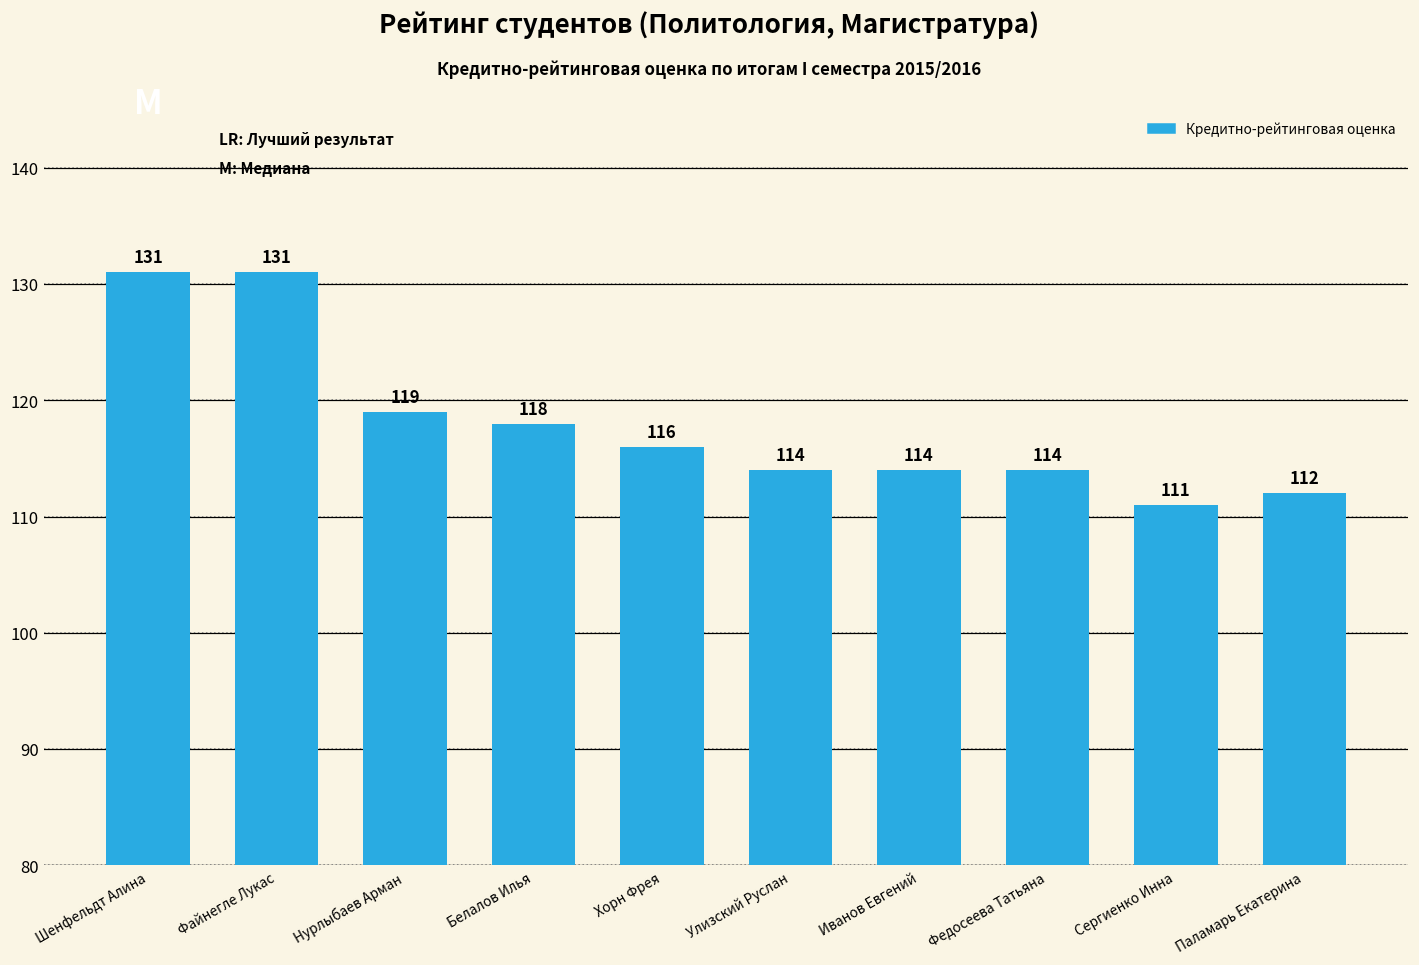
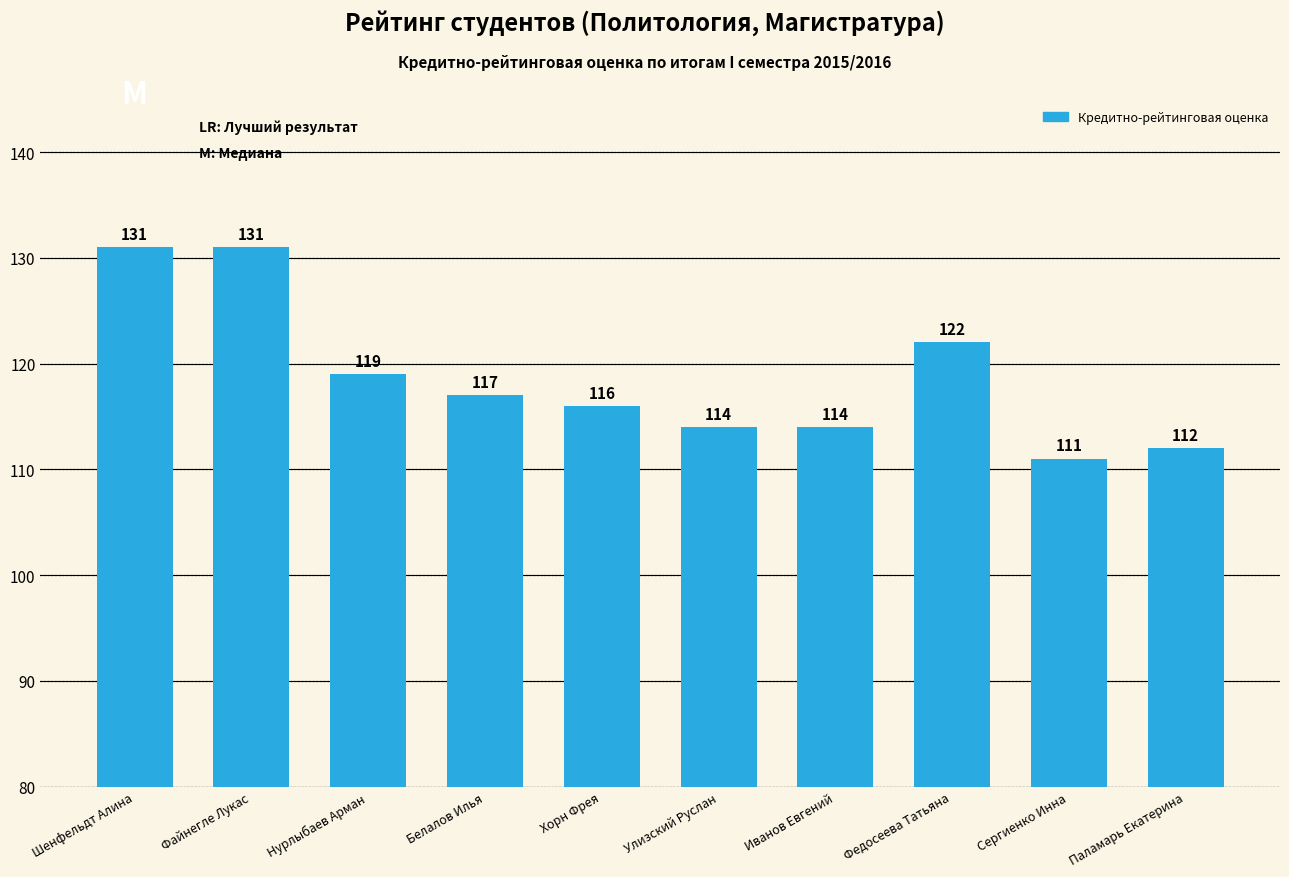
Белалов Илья: 118 -> 117
Федосеева Татьяна: 114 -> 122
